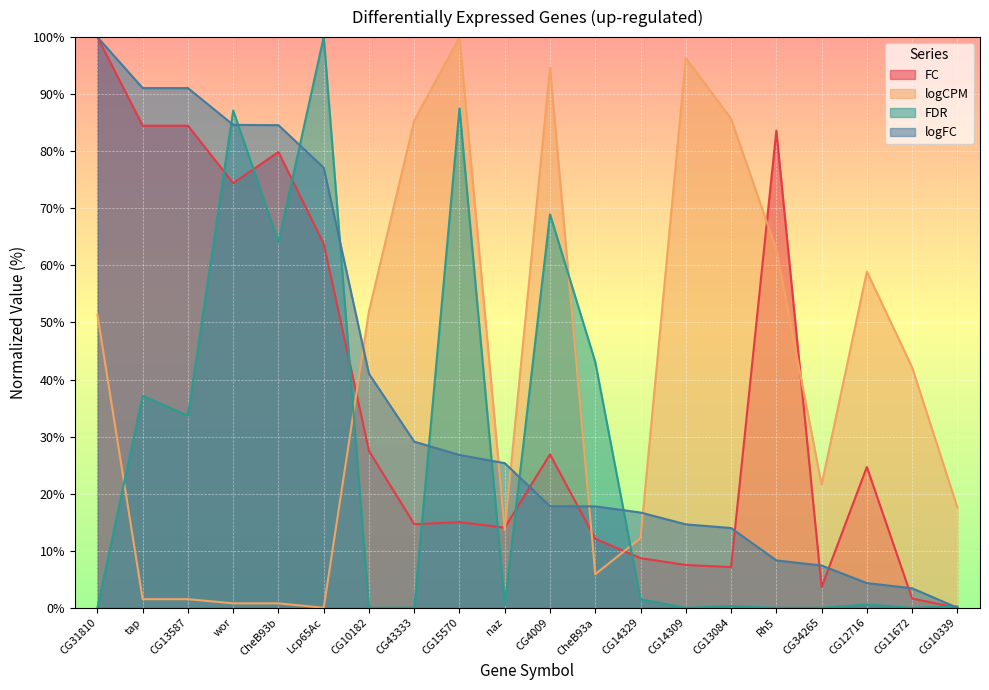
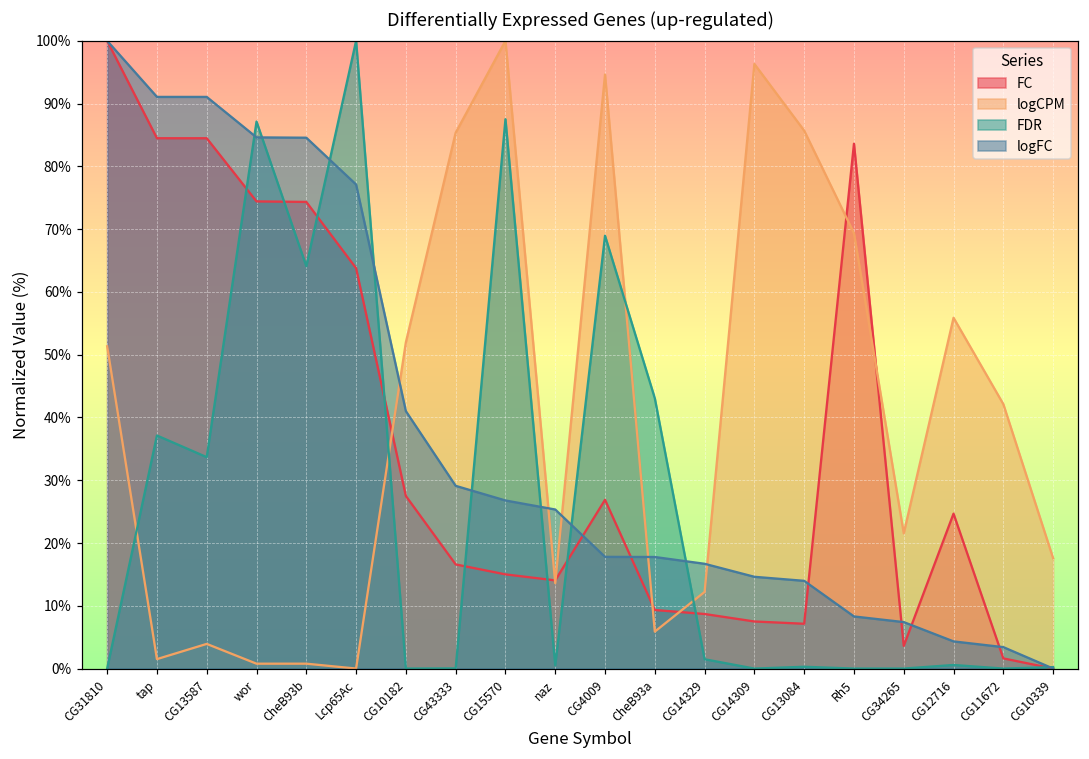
logCPM, CG13587: 2% -> 4%
FC, CheB93b: 80% -> 74%
FC, CG43333: 15% -> 17%
FC, CheB93a: 12% -> 9%
logCPM, Rh5: 63% -> 69%
logCPM, CG12716: 59% -> 56%
